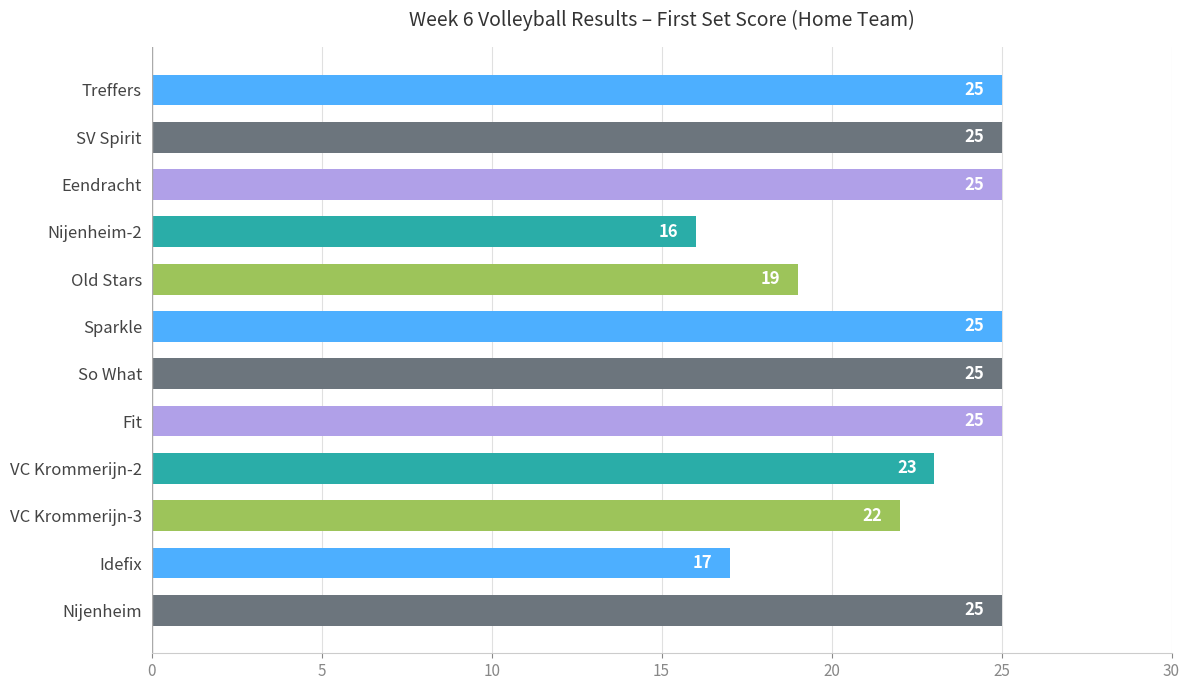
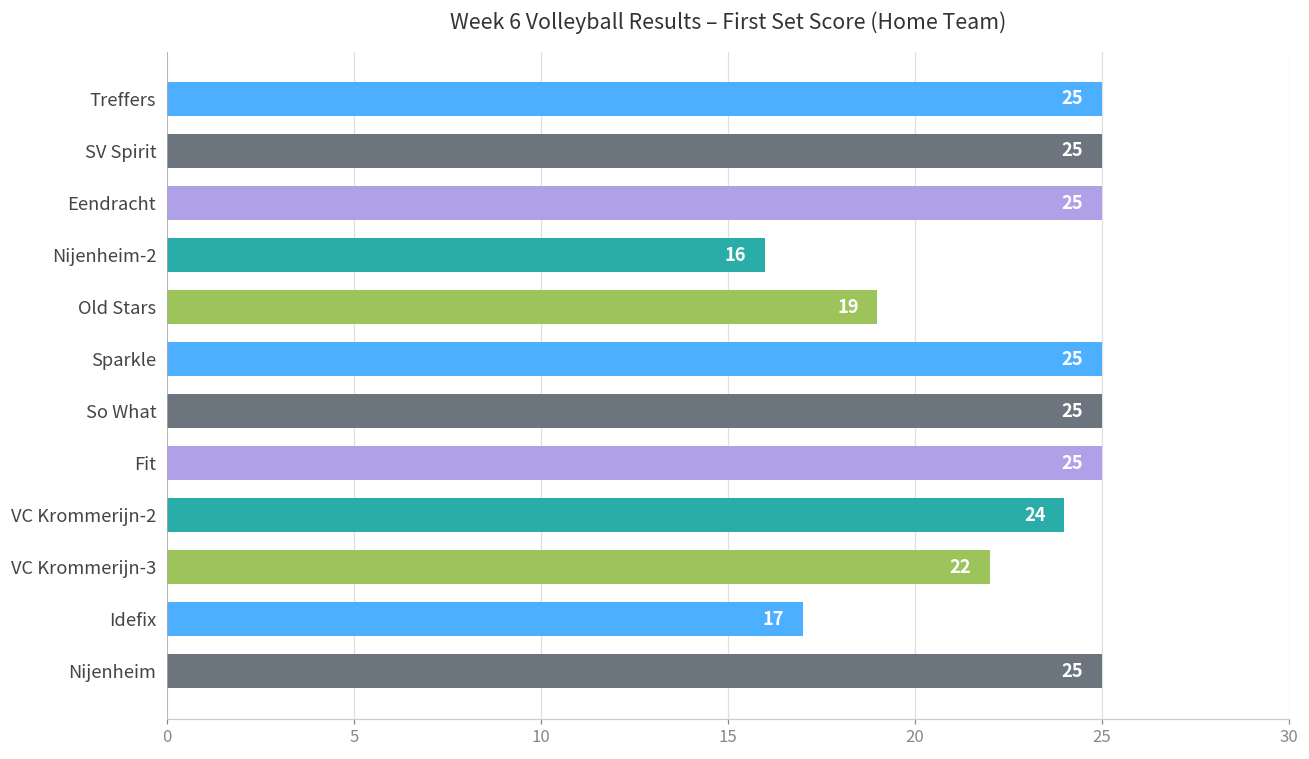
VC Krommerijn-2: 23 -> 24
